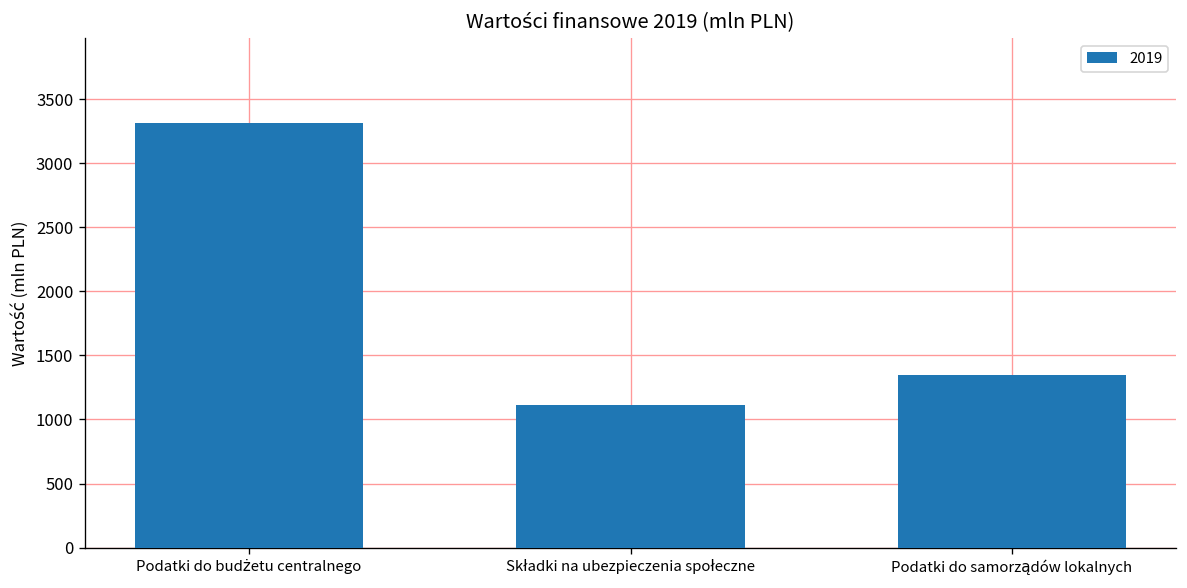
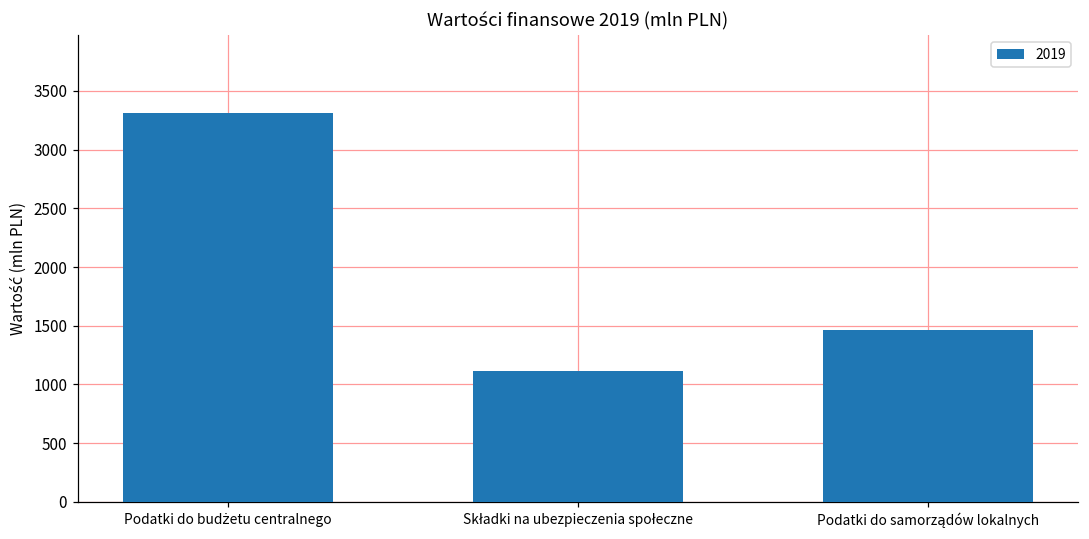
Podatki do samorządów lokalnych: 1350 -> 1470
